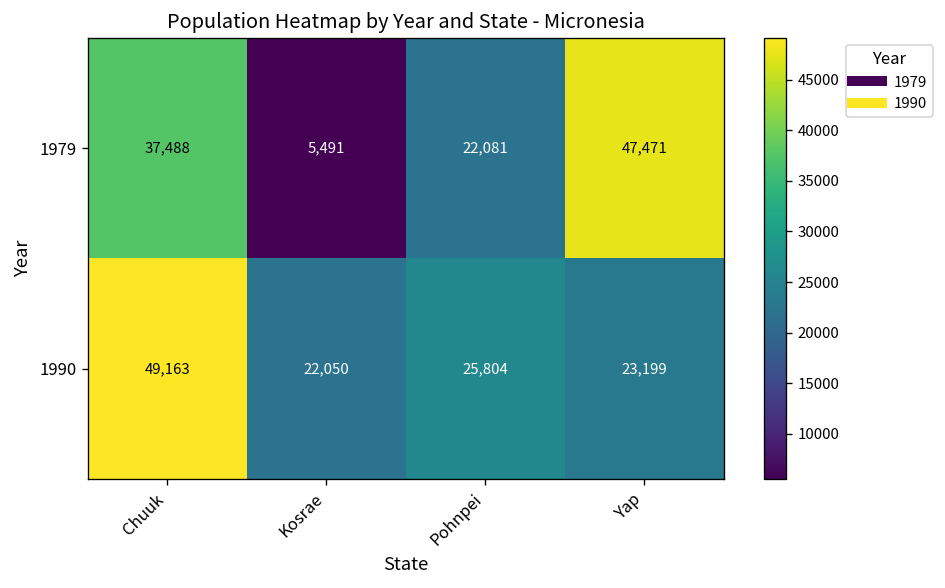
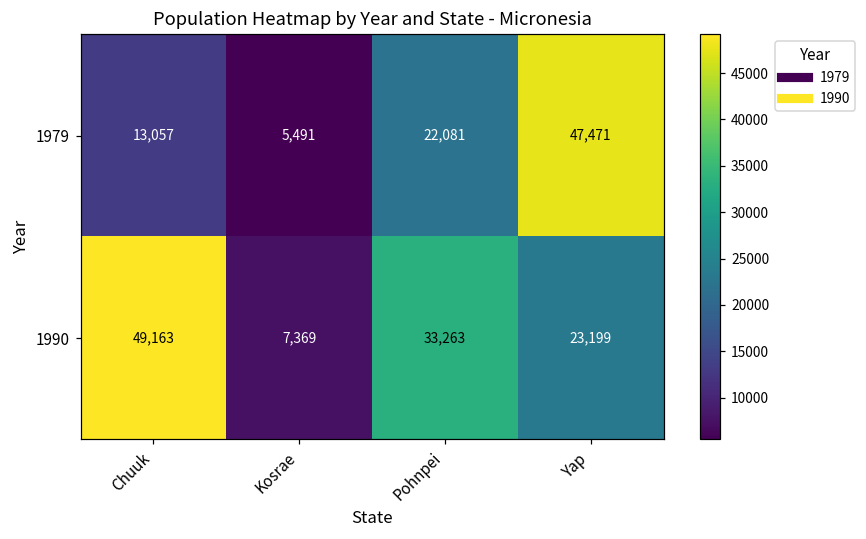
1979, Chuuk: 37,488 -> 13,057
1990, Kosrae: 22,050 -> 7,369
1990, Pohnpei: 25,804 -> 33,263
